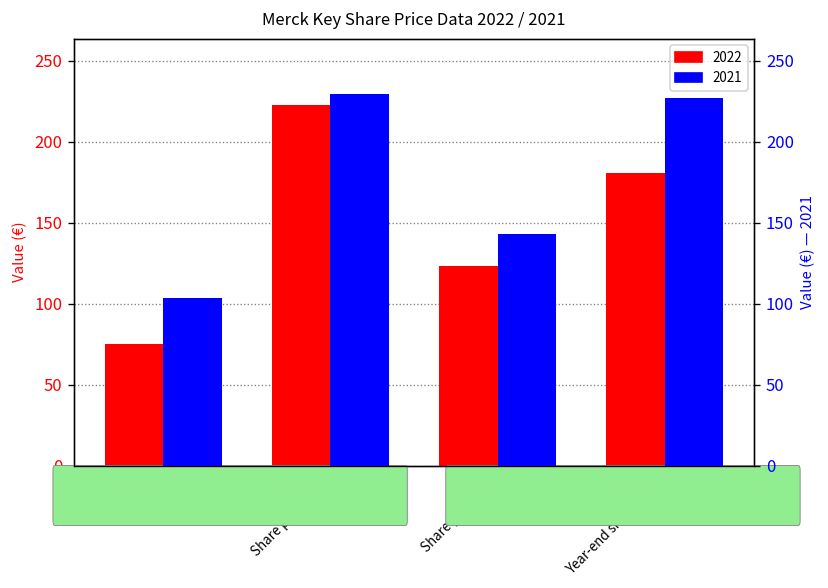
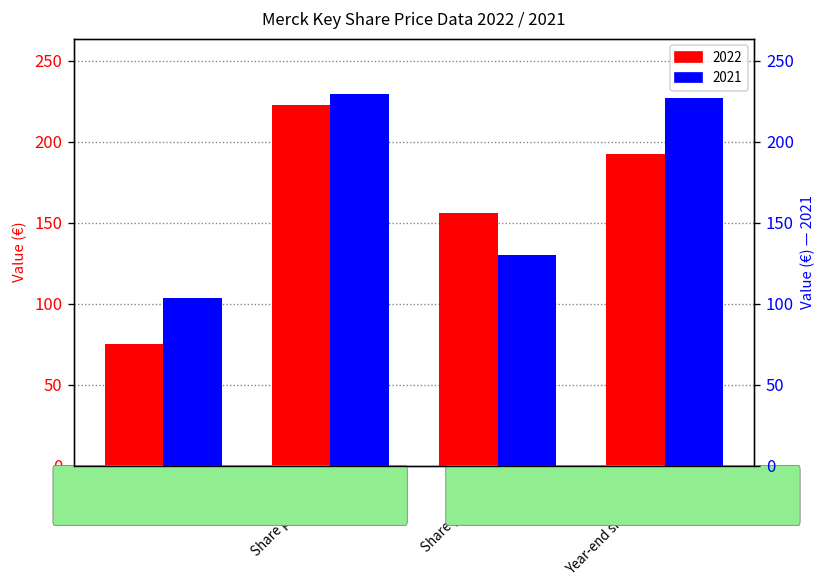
2022, Share price low: 123 -> 156
2022, Year-end share price: 181 -> 193
2021, Share price low: 143 -> 130
